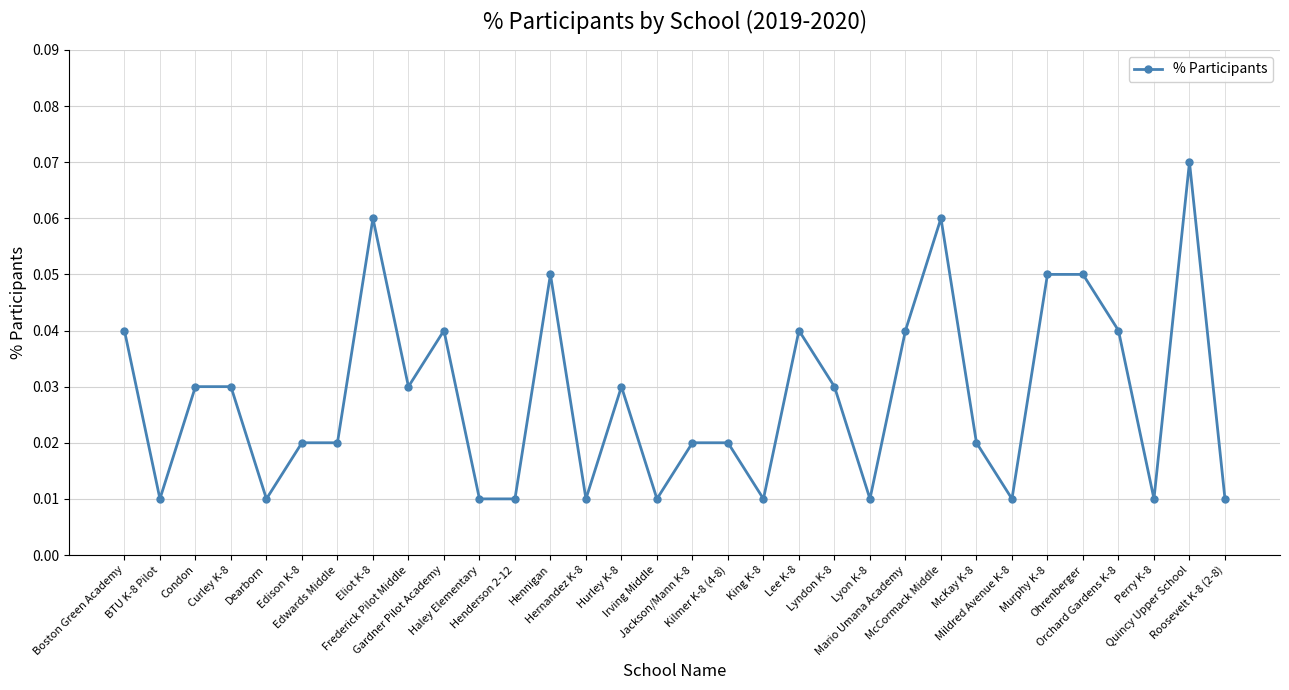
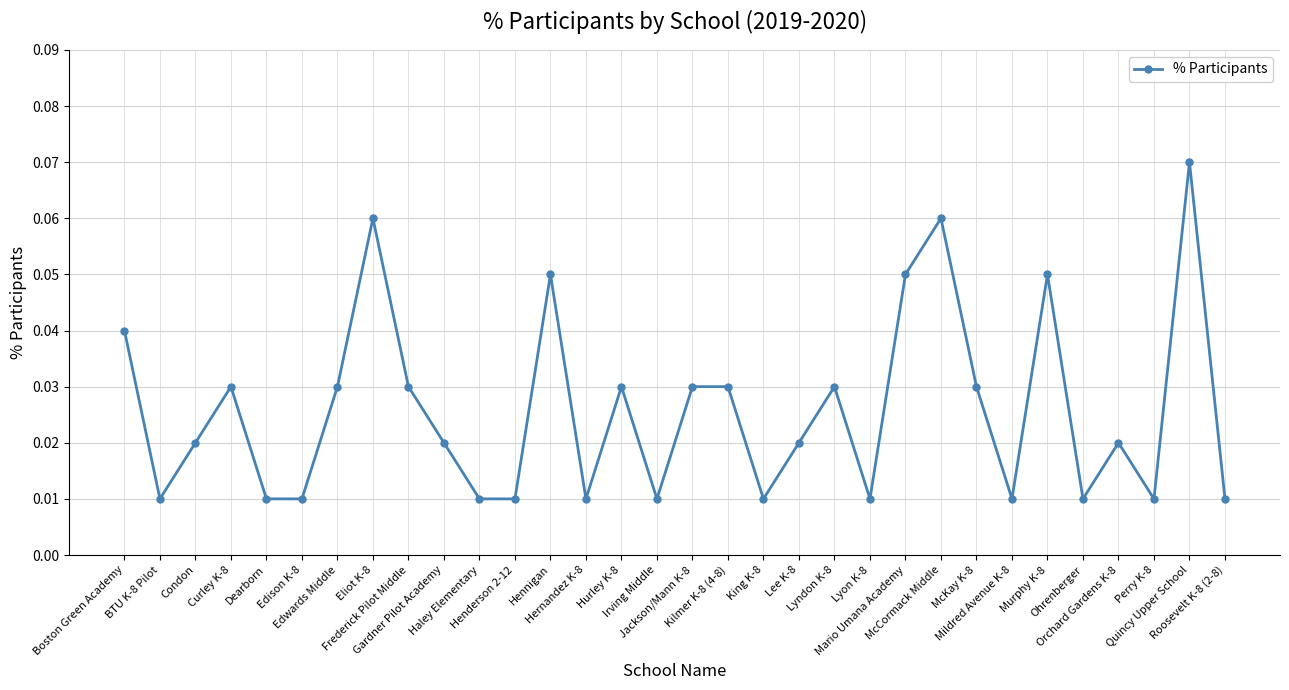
Condon: 0.03 -> 0.02
Edison K-8: 0.02 -> 0.01
Edwards Middle: 0.02 -> 0.03
Gardner Pilot Academy: 0.04 -> 0.02
Jackson/Mann K-8: 0.02 -> 0.03
Kilmer K-8 (4-8): 0.02 -> 0.03
Lee K-8: 0.04 -> 0.02
Mario Umana Academy: 0.04 -> 0.05
McKay K-8: 0.02 -> 0.03
Ohrenberger: 0.05 -> 0.01
Orchard Gardens K-8: 0.04 -> 0.02
